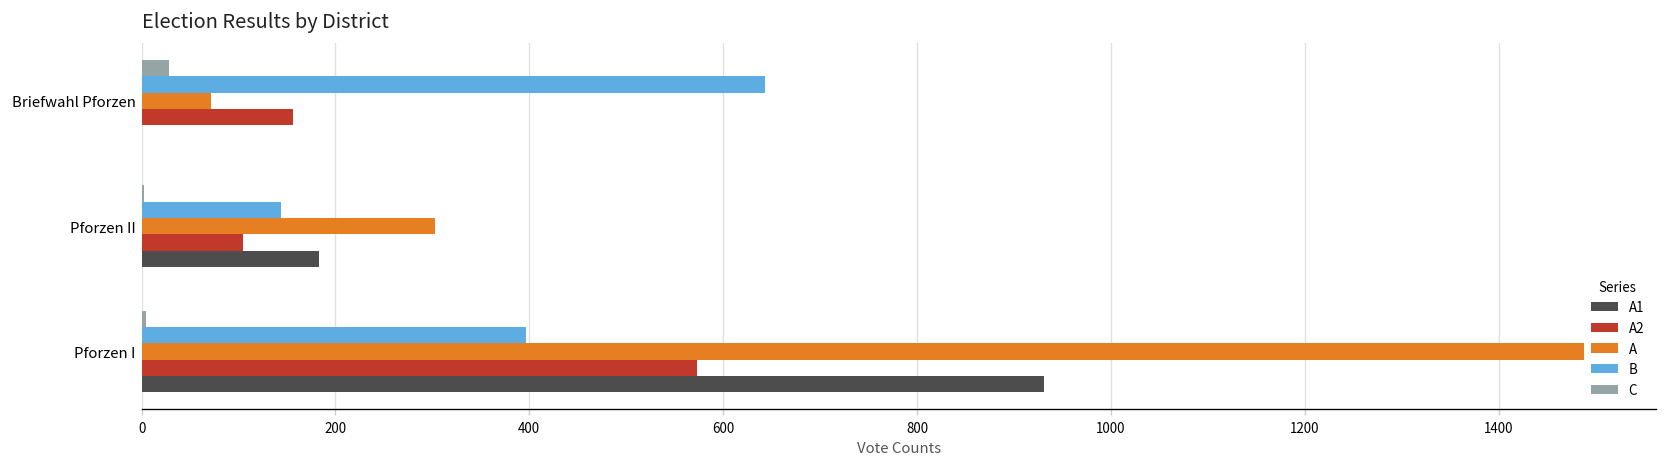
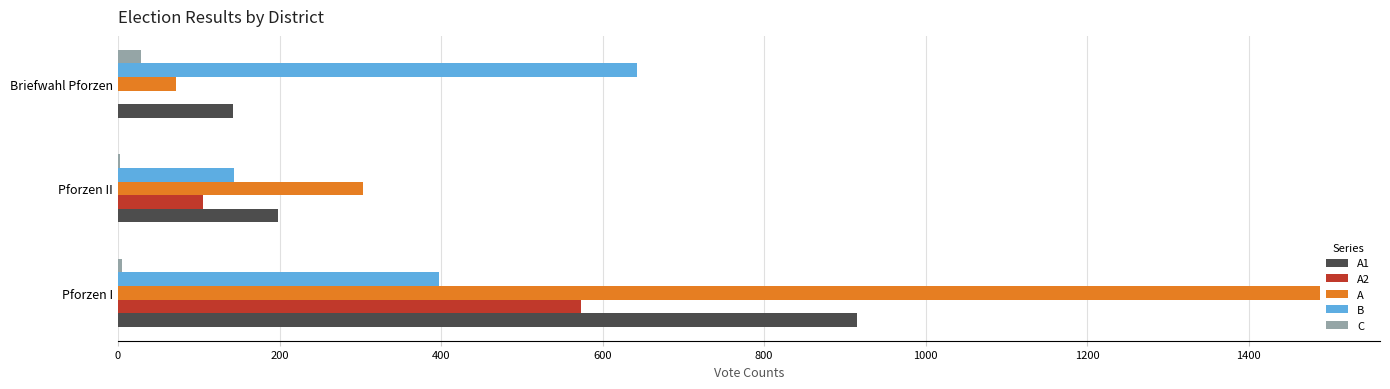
A2, Briefwahl Pforzen: 160 -> 0
A1, Briefwahl Pforzen: 0 -> 140
A1, Pforzen II: 180 -> 200
A1, Pforzen I: 930 -> 920
